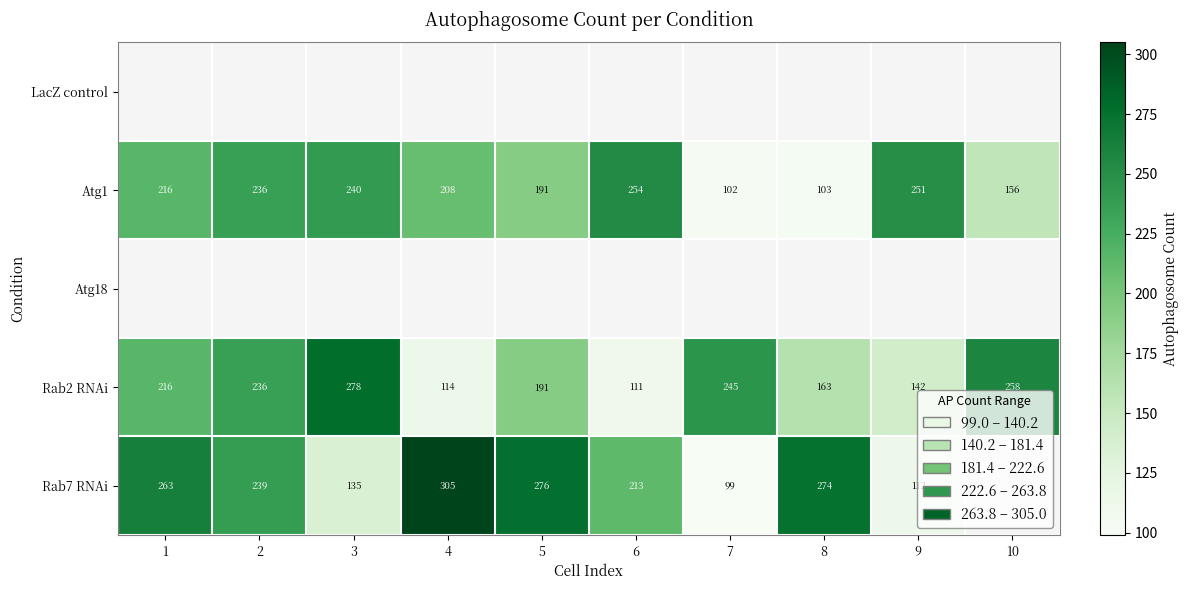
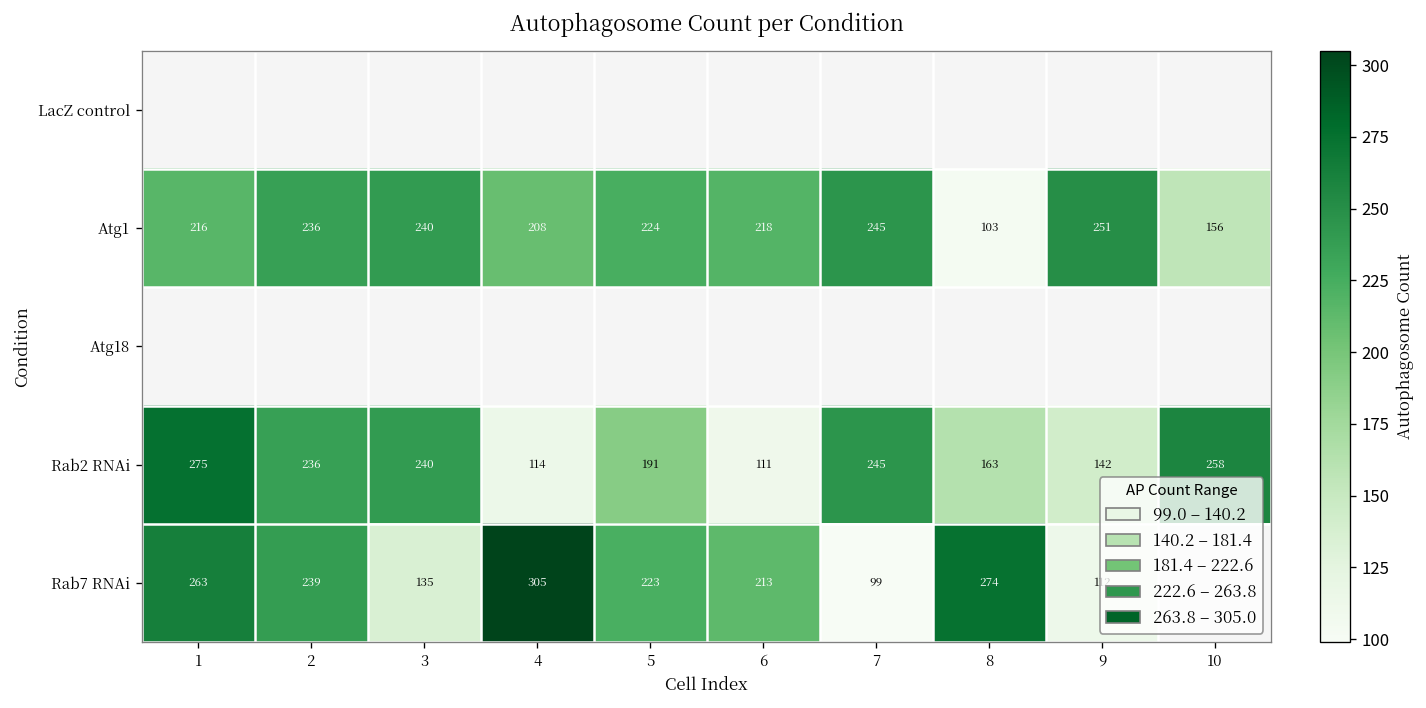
Atg1, 5: 191 -> 224
Atg1, 6: 254 -> 218
Atg1, 7: 102 -> 245
Rab2 RNAi, 1: 216 -> 275
Rab2 RNAi, 3: 278 -> 240
Rab7 RNAi, 5: 276 -> 223
